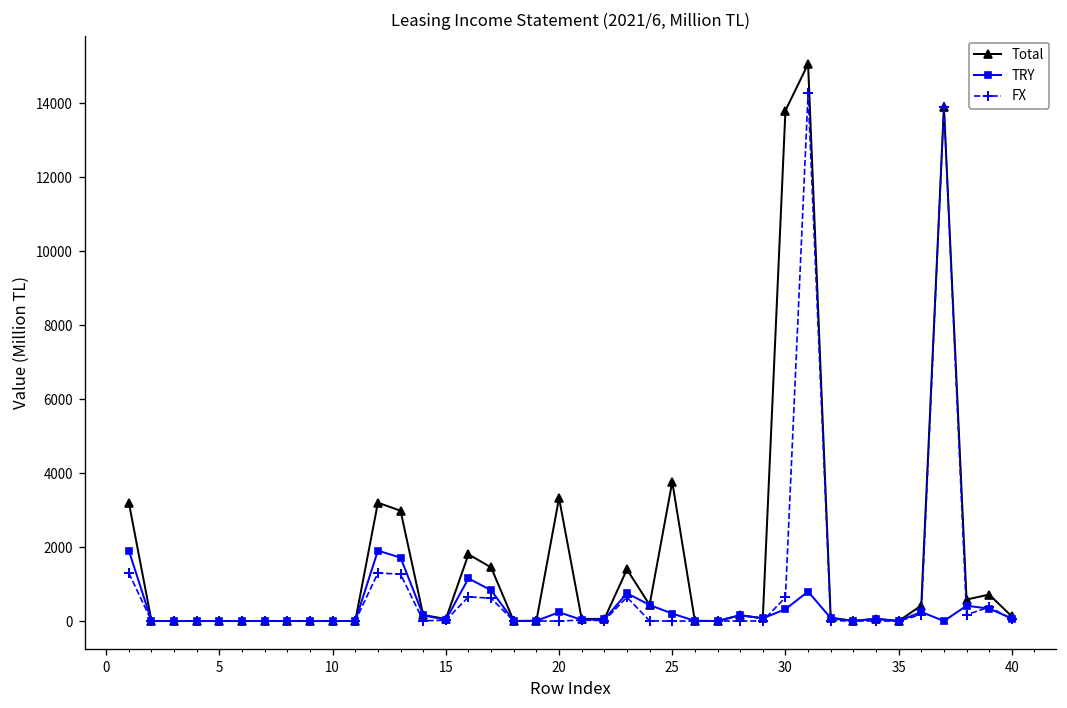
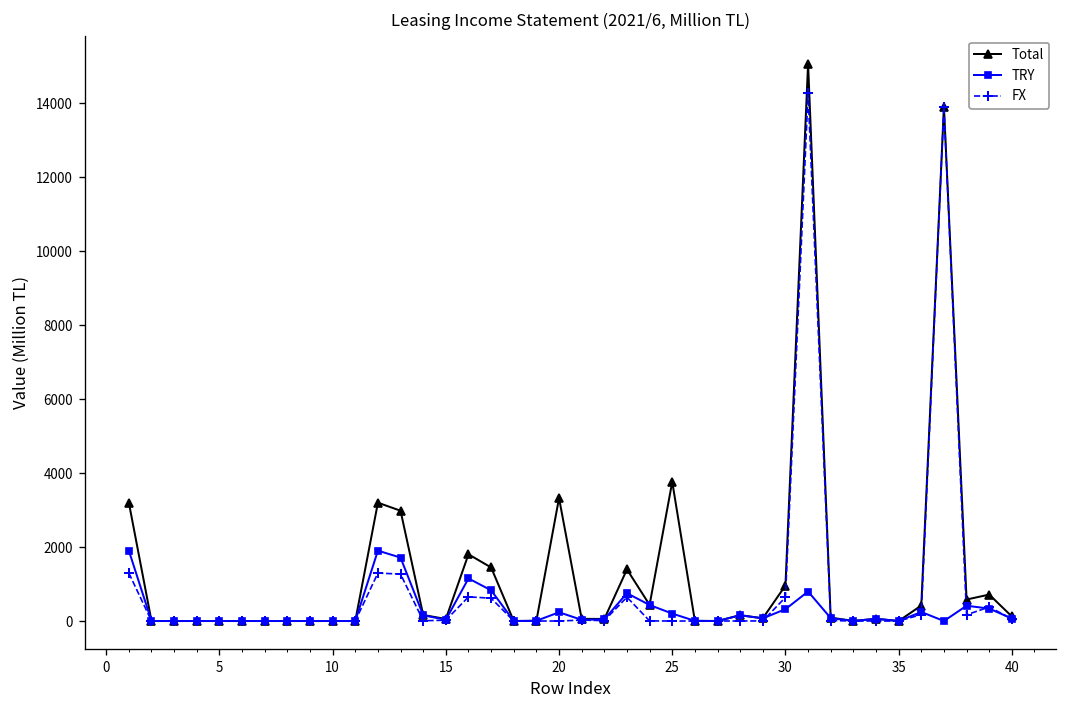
Total, 30: 13800 -> 1000
